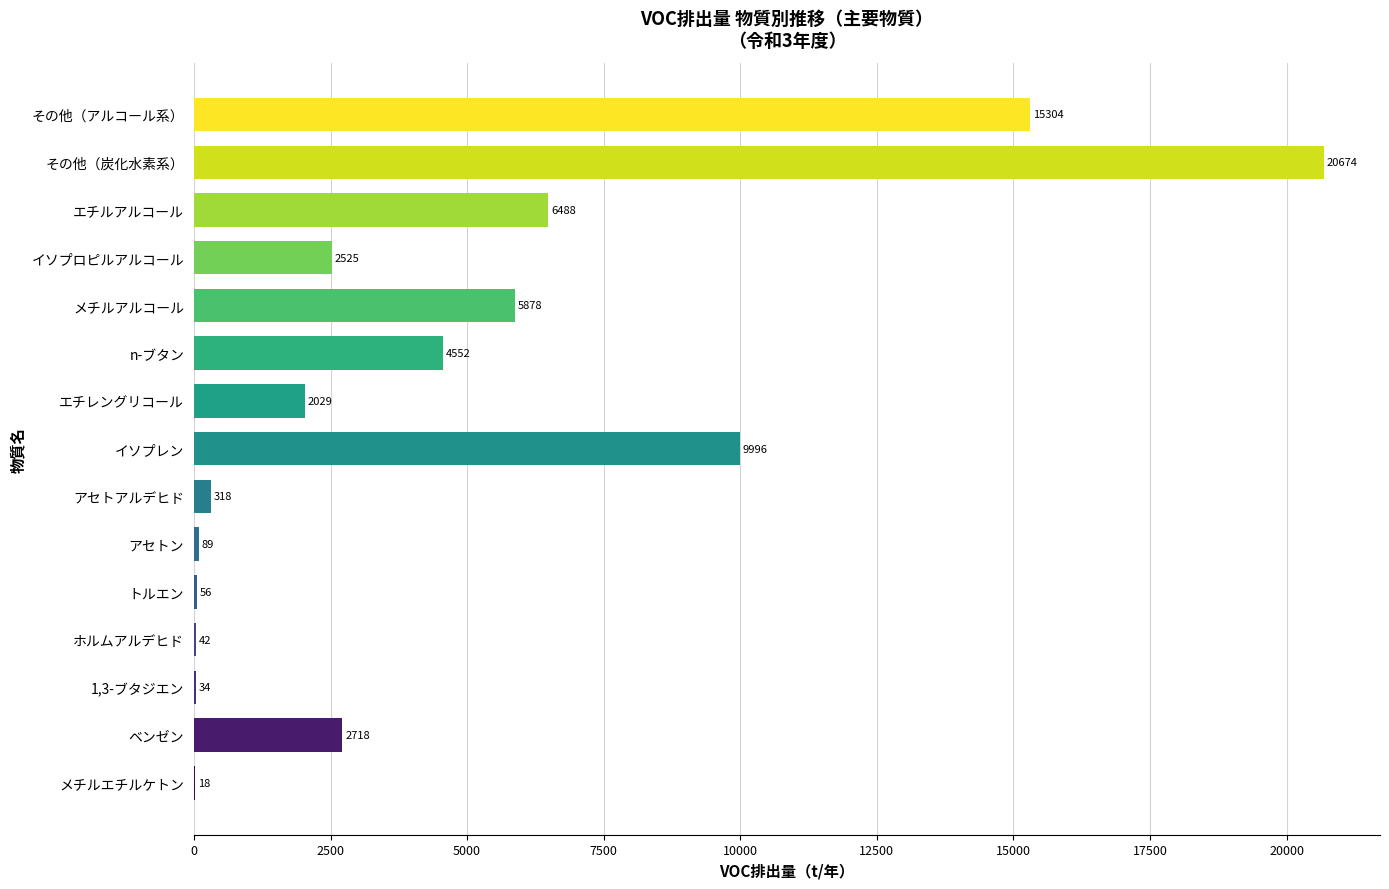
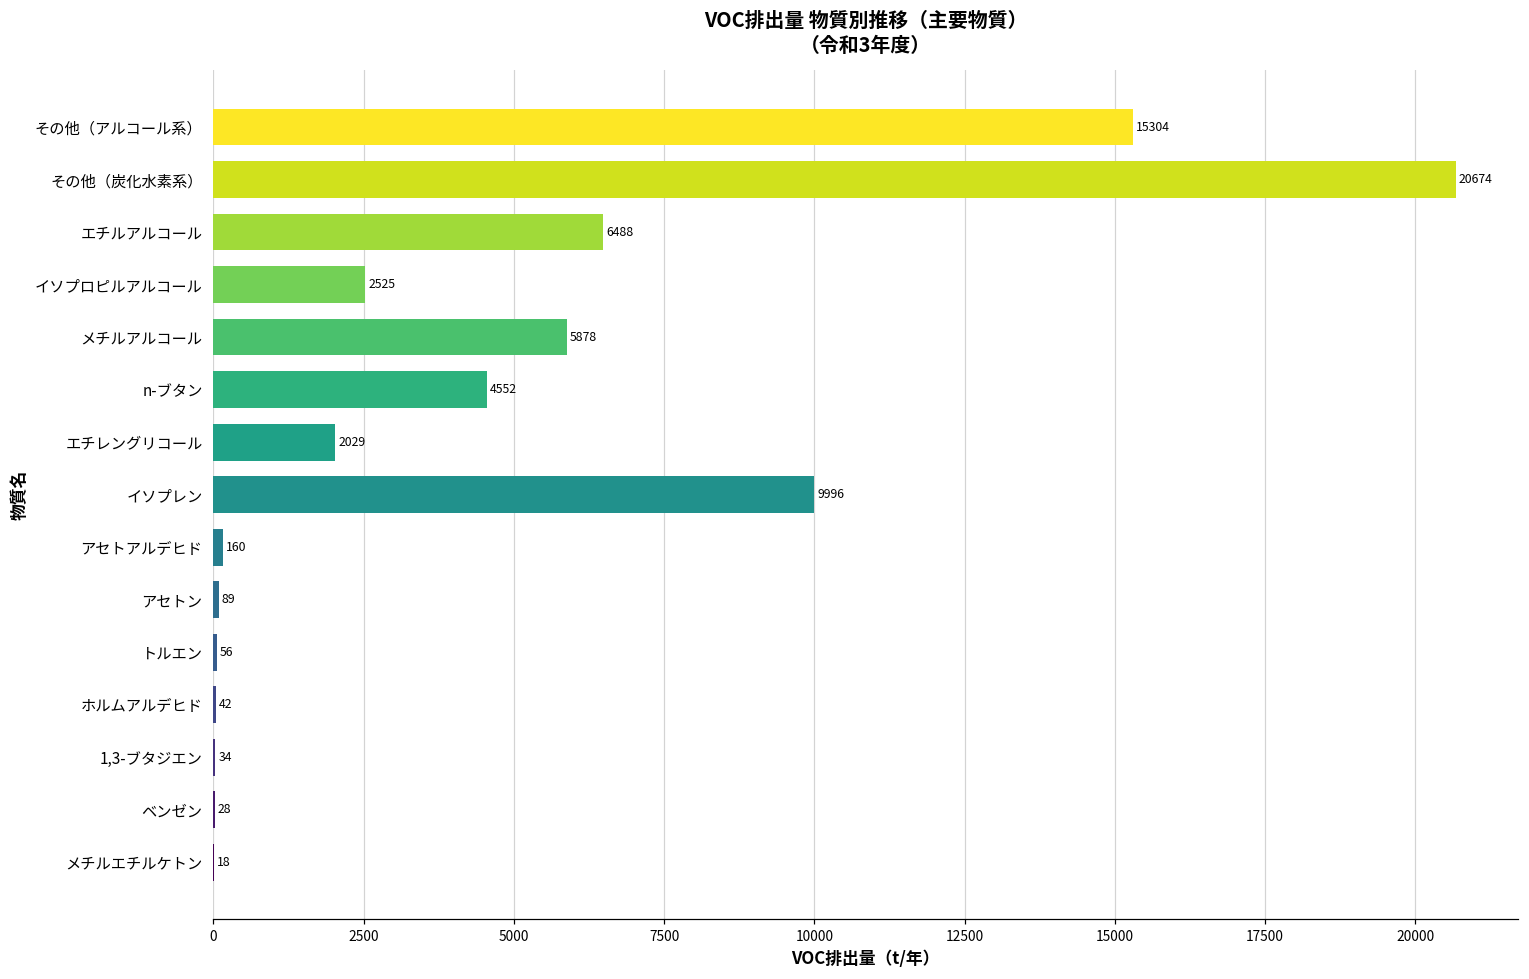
アセトアルデヒド: 318 -> 160
ベンゼン: 2718 -> 28
